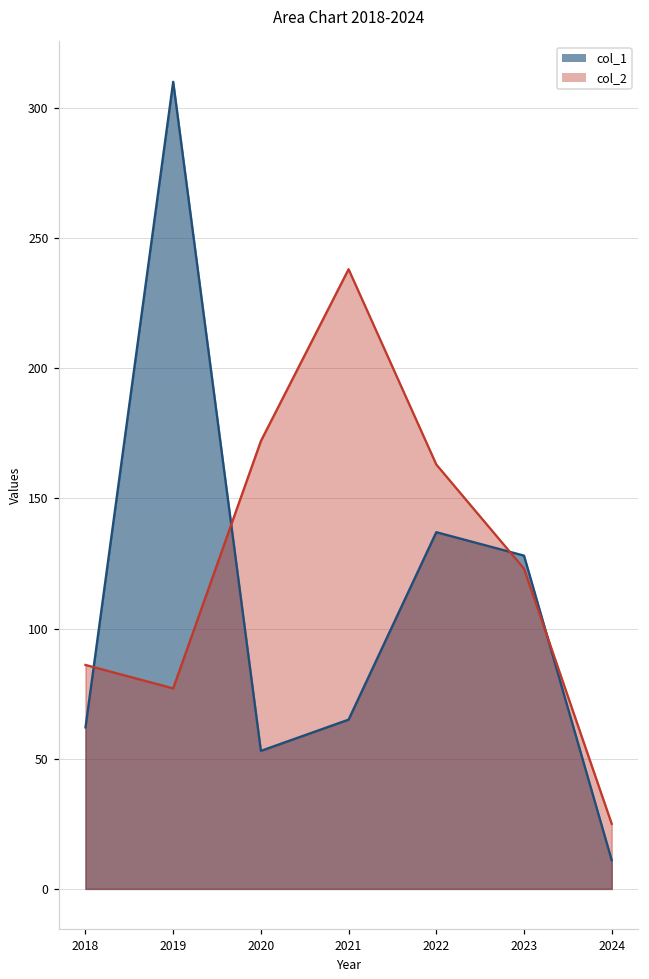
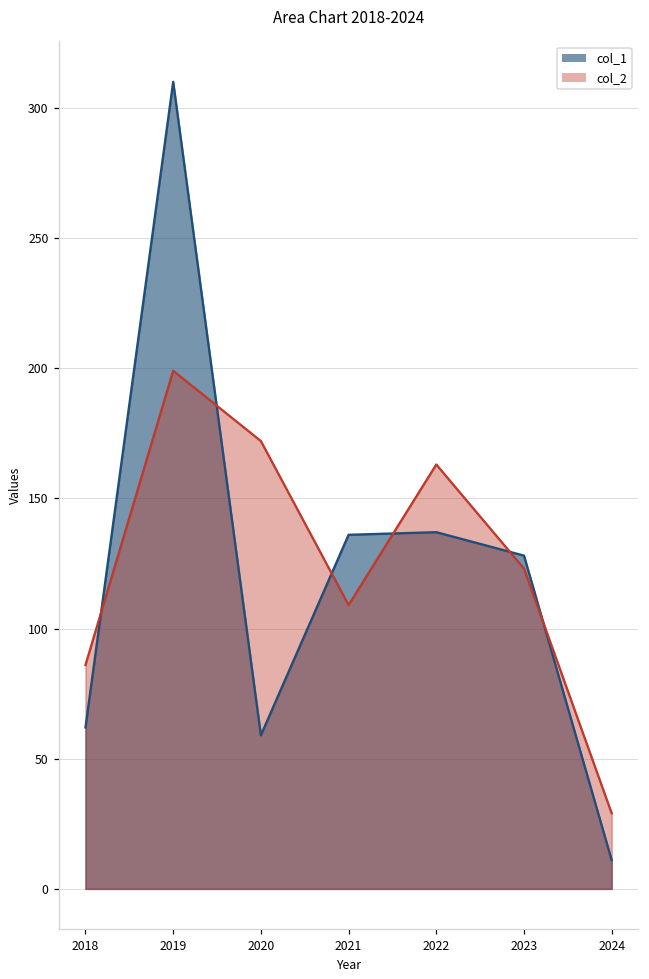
col_2, 2019: 77 -> 199
col_1, 2020: 53 -> 59
col_1, 2021: 65 -> 136
col_2, 2021: 238 -> 109
col_2, 2024: 25 -> 29
